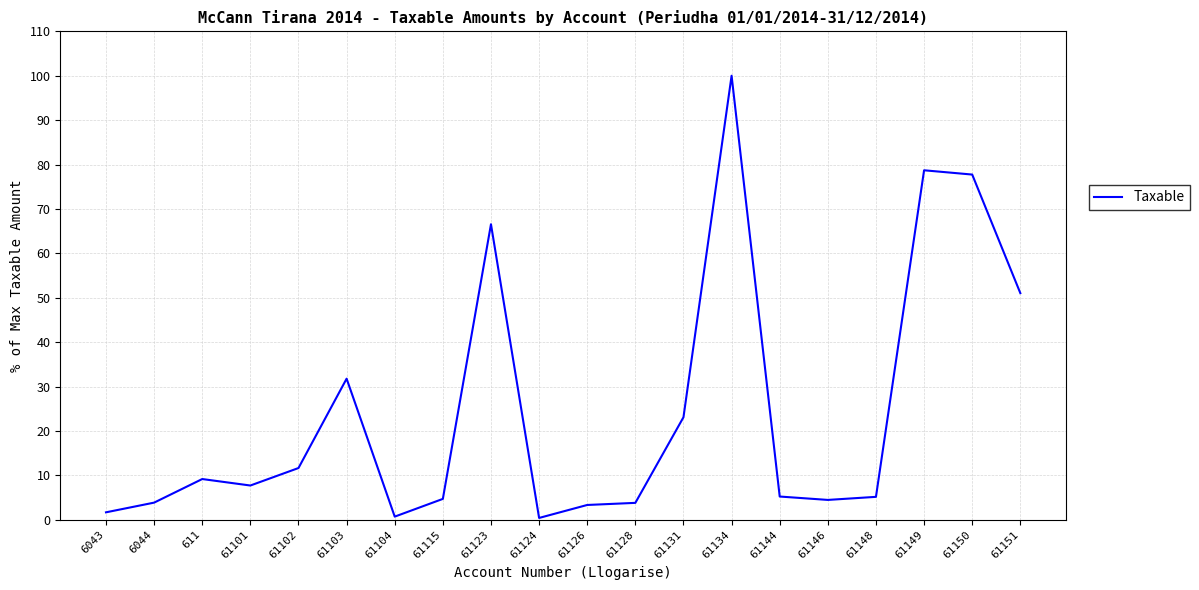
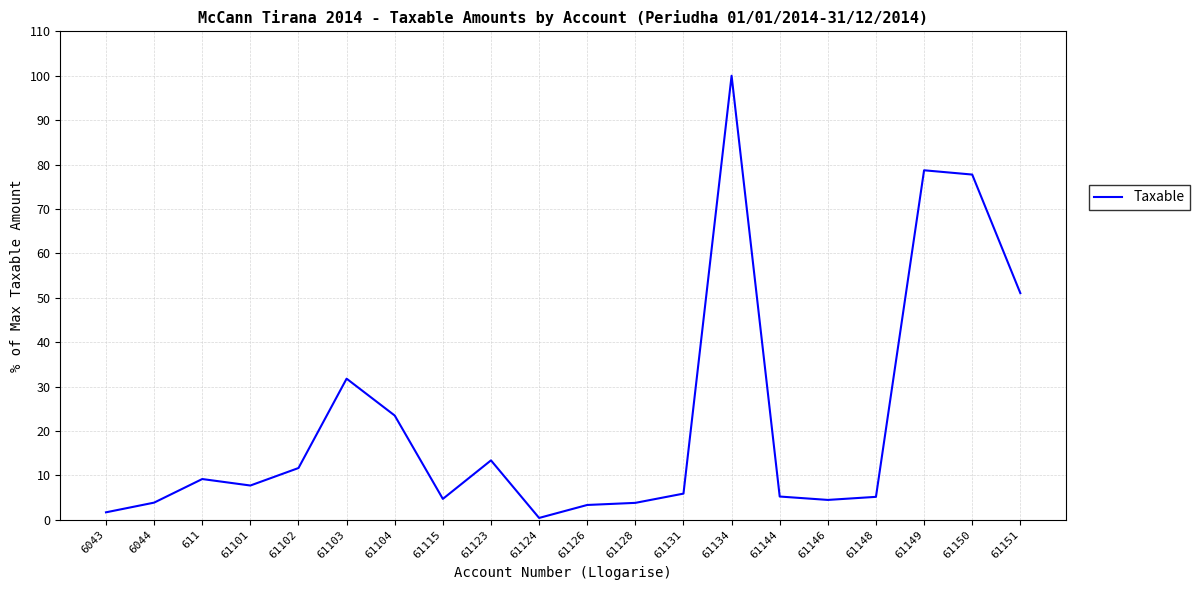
61104: 1 -> 23
61123: 67 -> 13
61131: 23 -> 6
